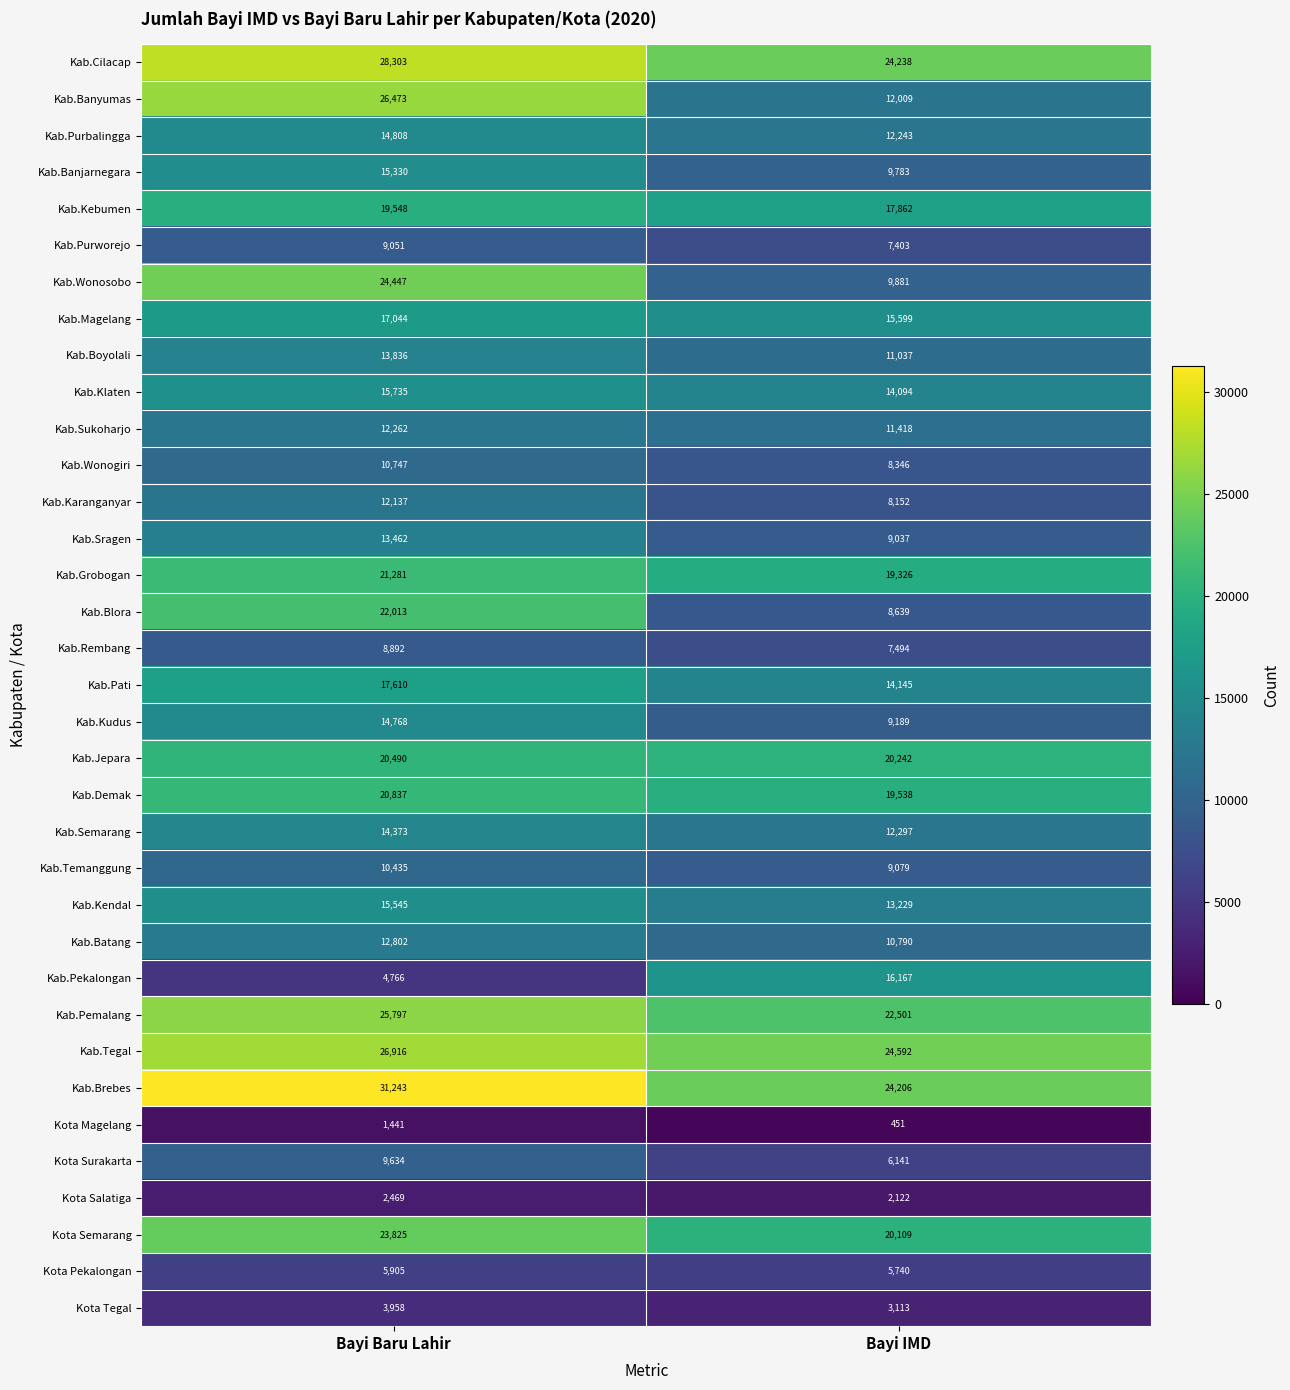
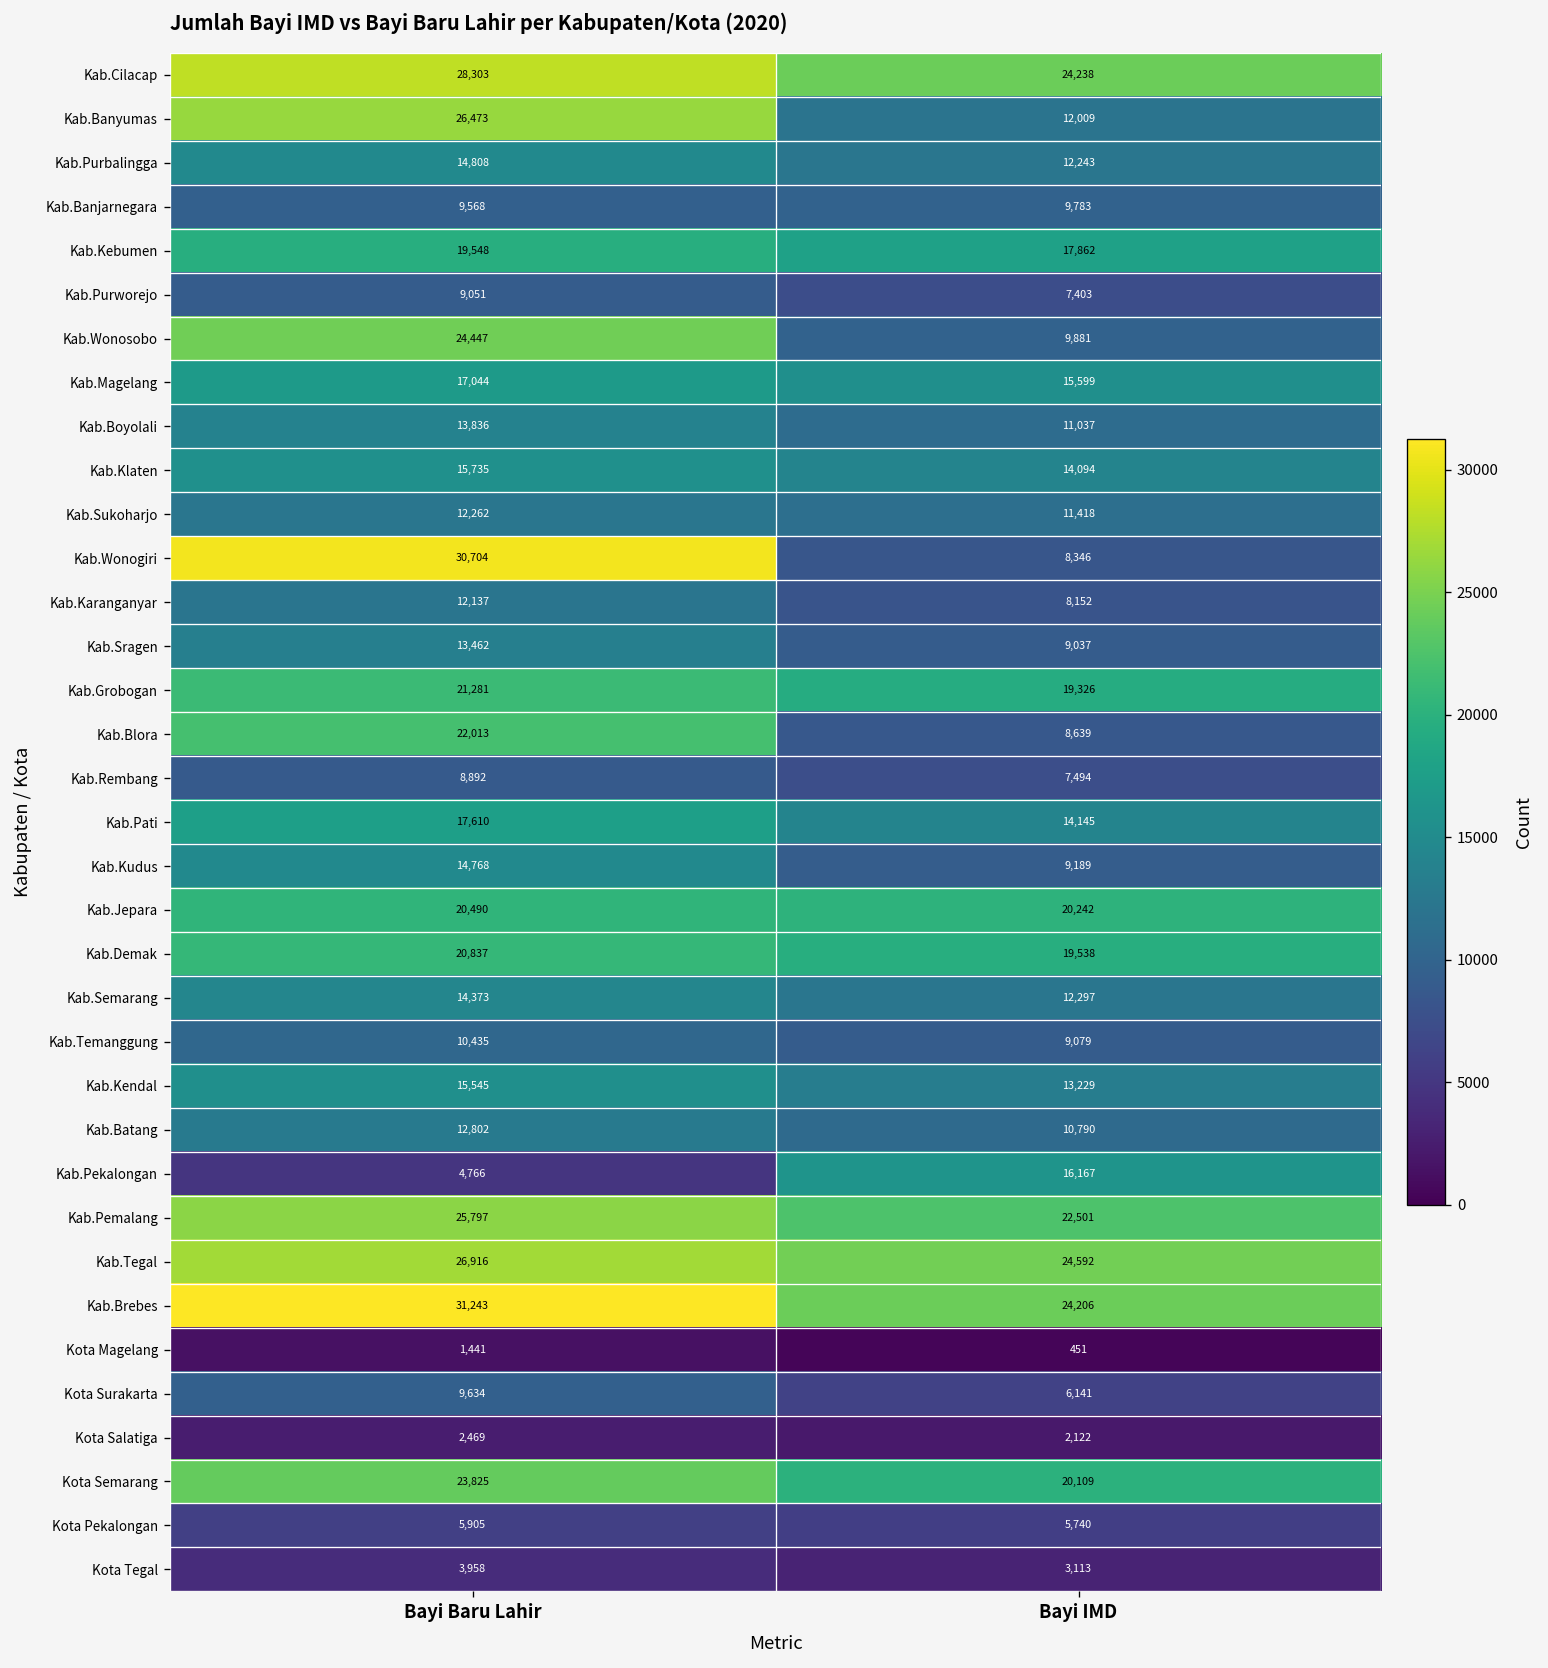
Kab.Banjarnegara, Bayi Baru Lahir: 15,330 -> 9,568
Kab.Wonogiri, Bayi Baru Lahir: 10,747 -> 30,704
